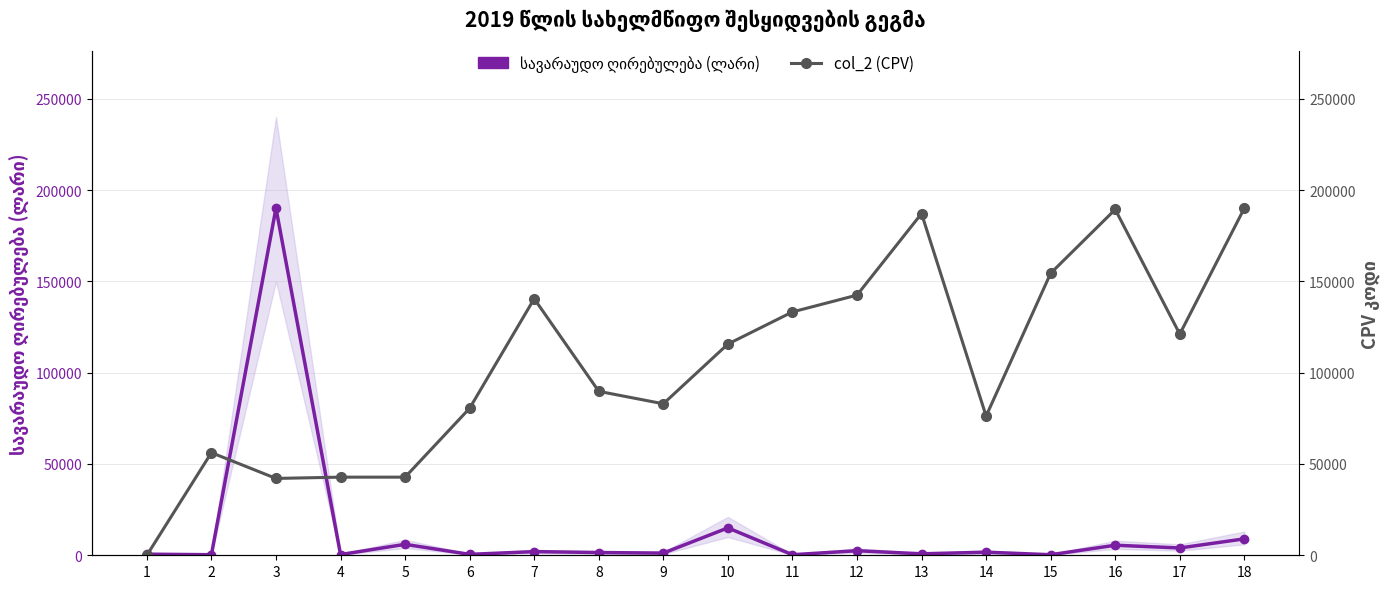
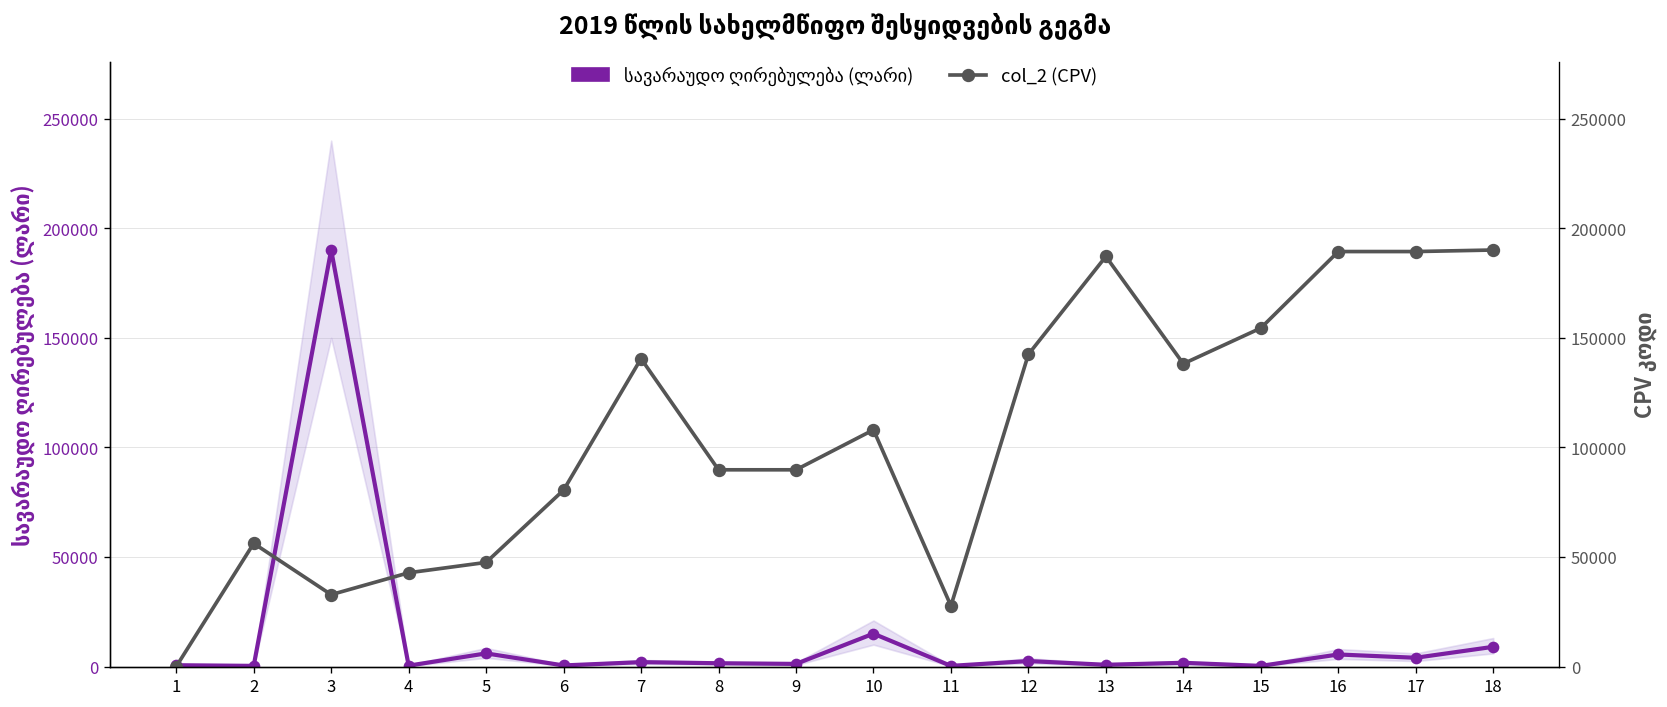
col_2 (CPV), 3: 42000 -> 33000
col_2 (CPV), 5: 43000 -> 48000
col_2 (CPV), 9: 83000 -> 90000
col_2 (CPV), 10: 116000 -> 108000
col_2 (CPV), 11: 133000 -> 28000
col_2 (CPV), 14: 76000 -> 138000
col_2 (CPV), 17: 121000 -> 189000
